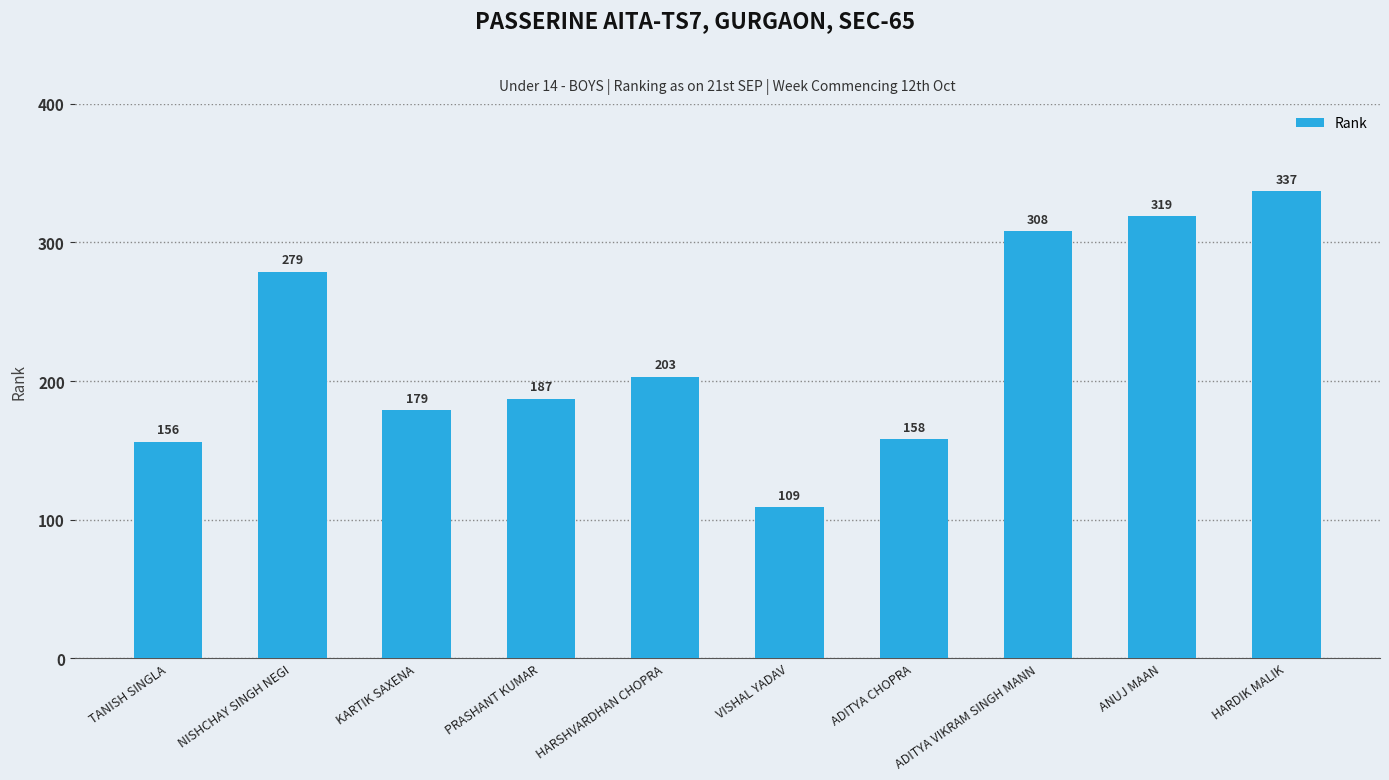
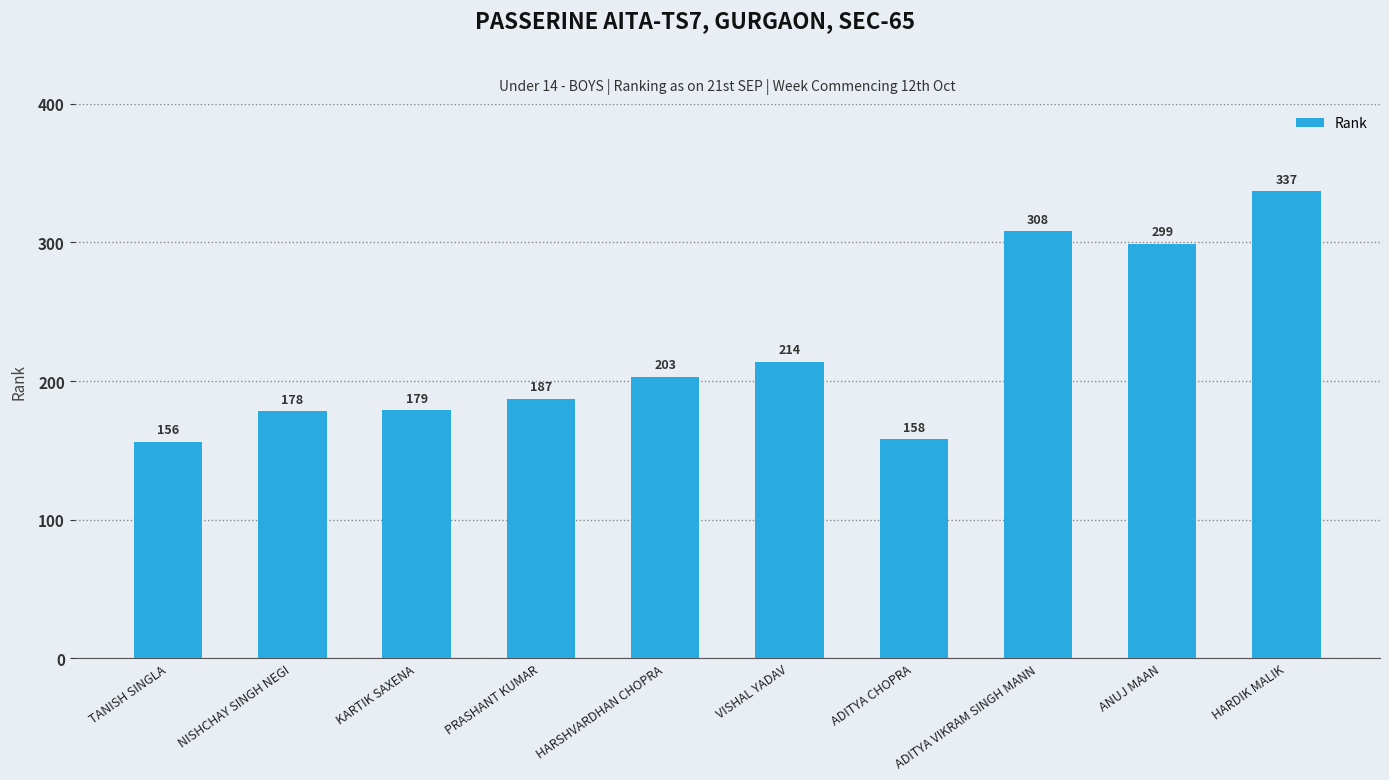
NISHCHAY SINGH NEGI: 279 -> 178
VISHAL YADAV: 109 -> 214
ANUJ MAAN: 319 -> 299
